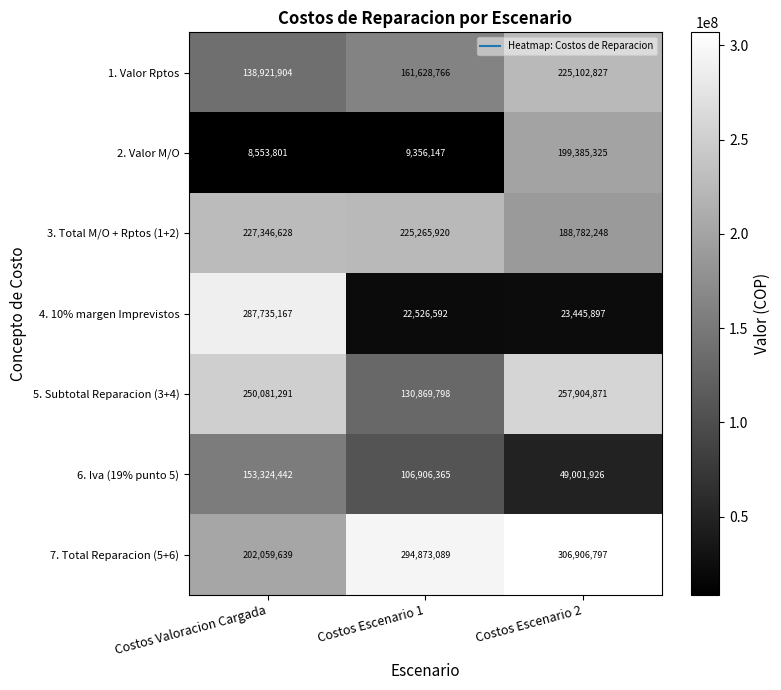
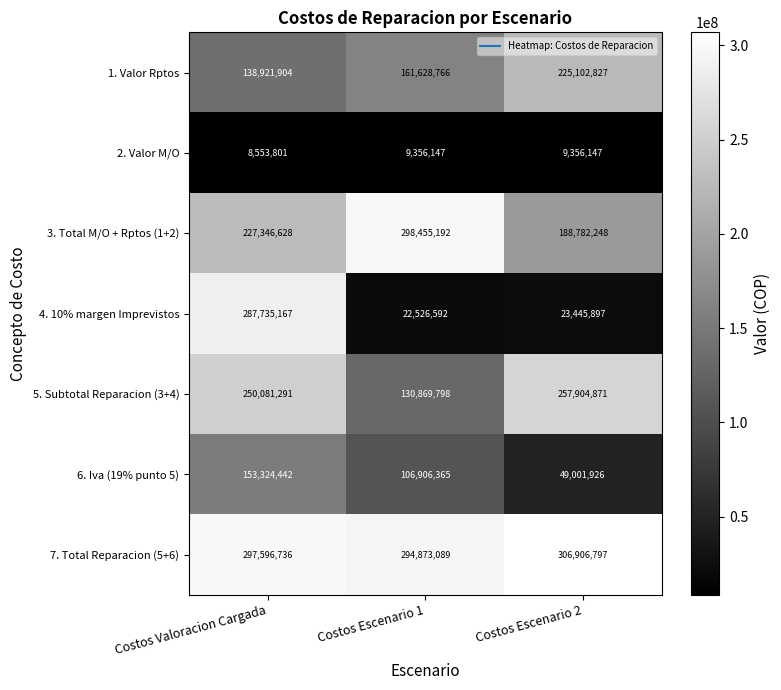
2. Valor M/O, Costos Escenario 2: 199,385,325 -> 9,356,147
3. Total M/O + Rptos (1+2), Costos Escenario 1: 225,265,920 -> 298,455,192
7. Total Reparacion (5+6), Costos Valoracion Cargada: 202,059,639 -> 297,596,736
